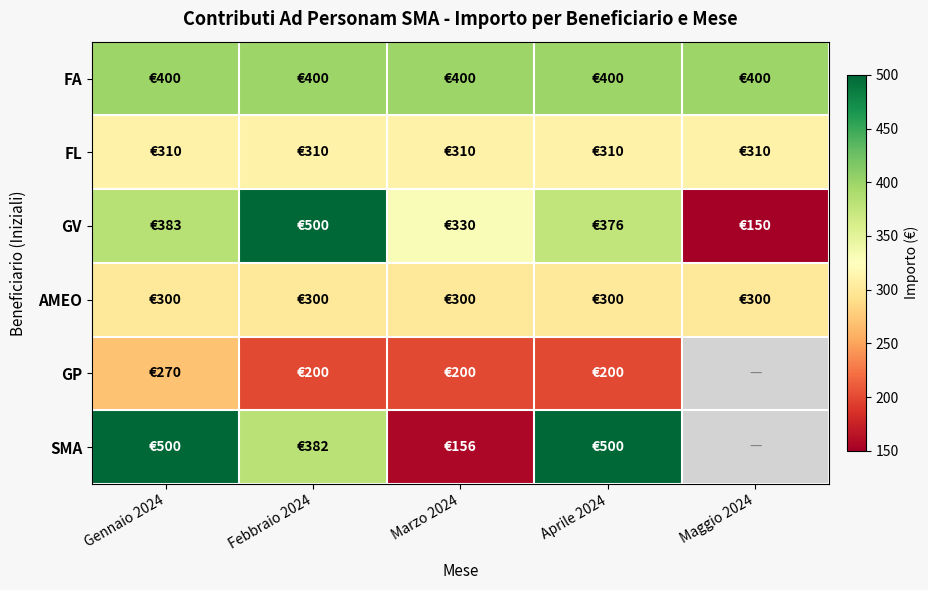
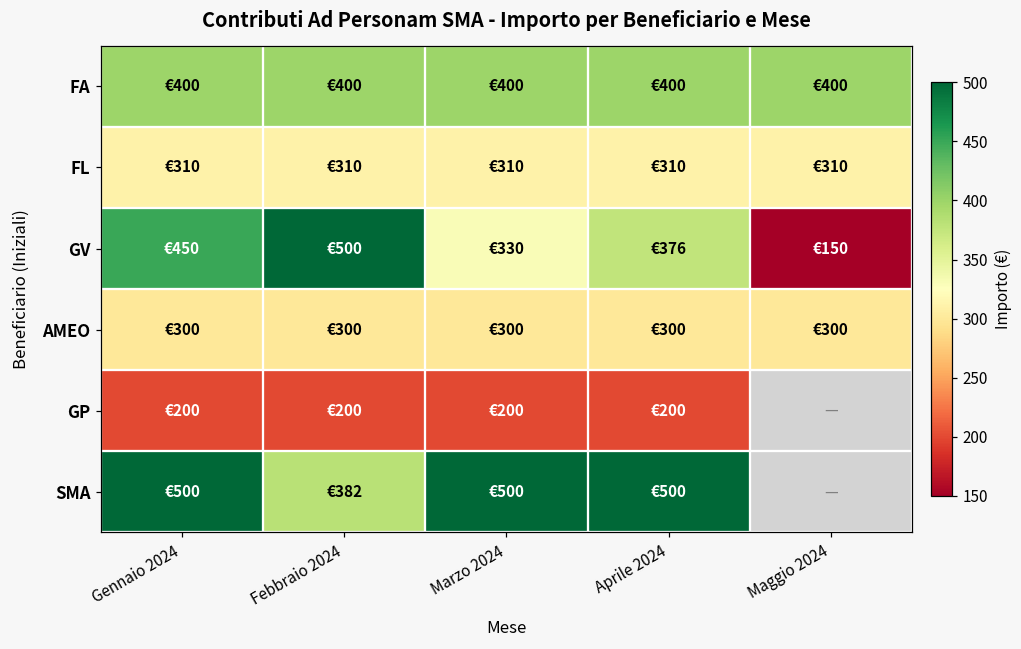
GV, Gennaio 2024: €383 -> €450
GP, Gennaio 2024: €270 -> €200
SMA, Marzo 2024: €156 -> €500
